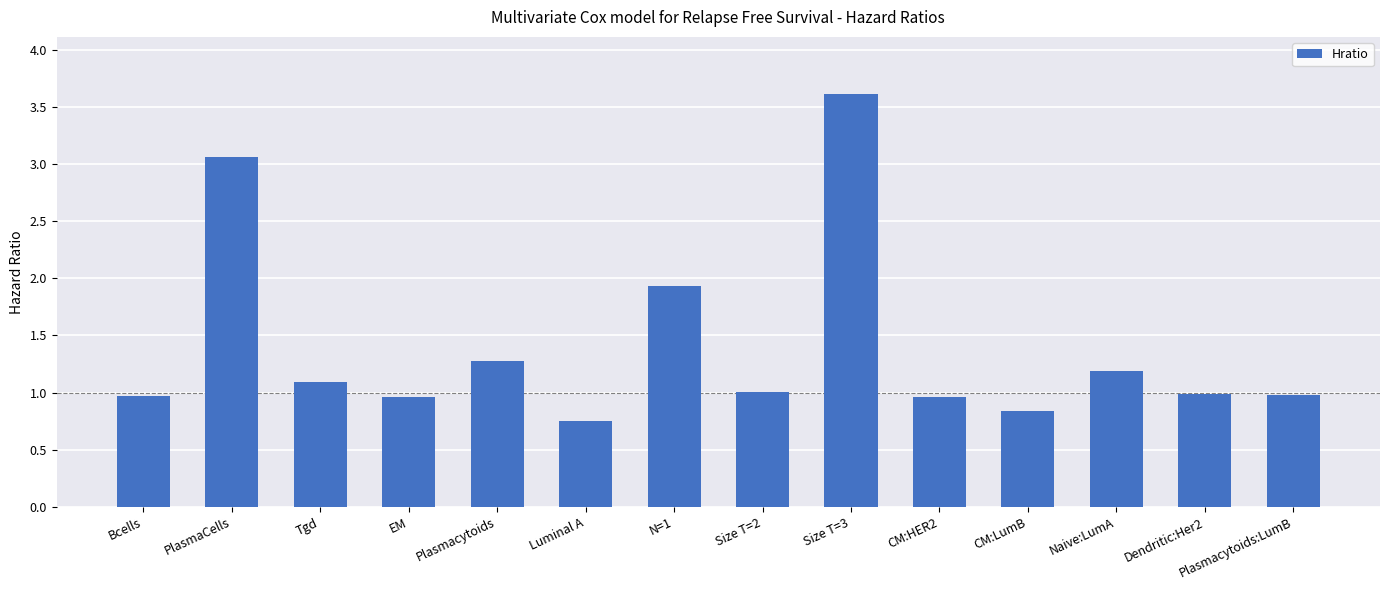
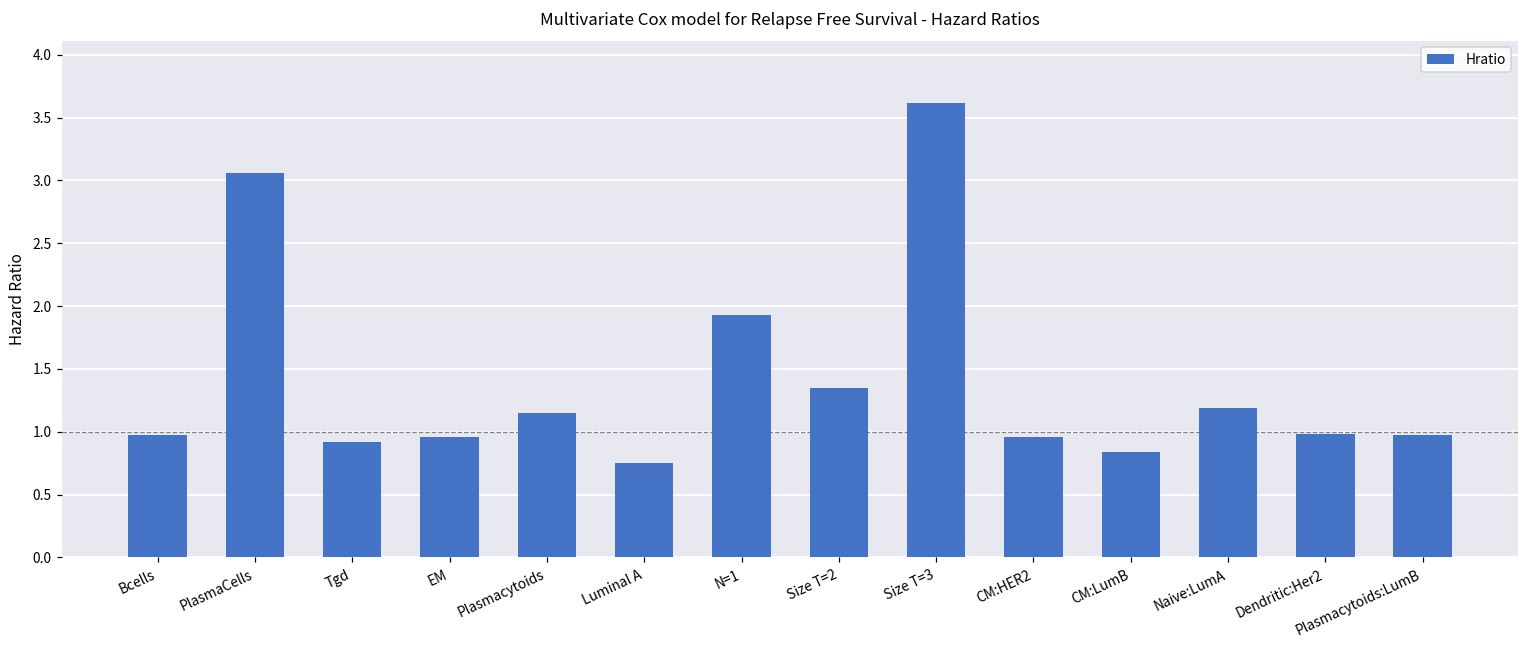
Tgd: 1.09 -> 0.92
Plasmacytoids: 1.28 -> 1.15
Size T=2: 1.00 -> 1.35
